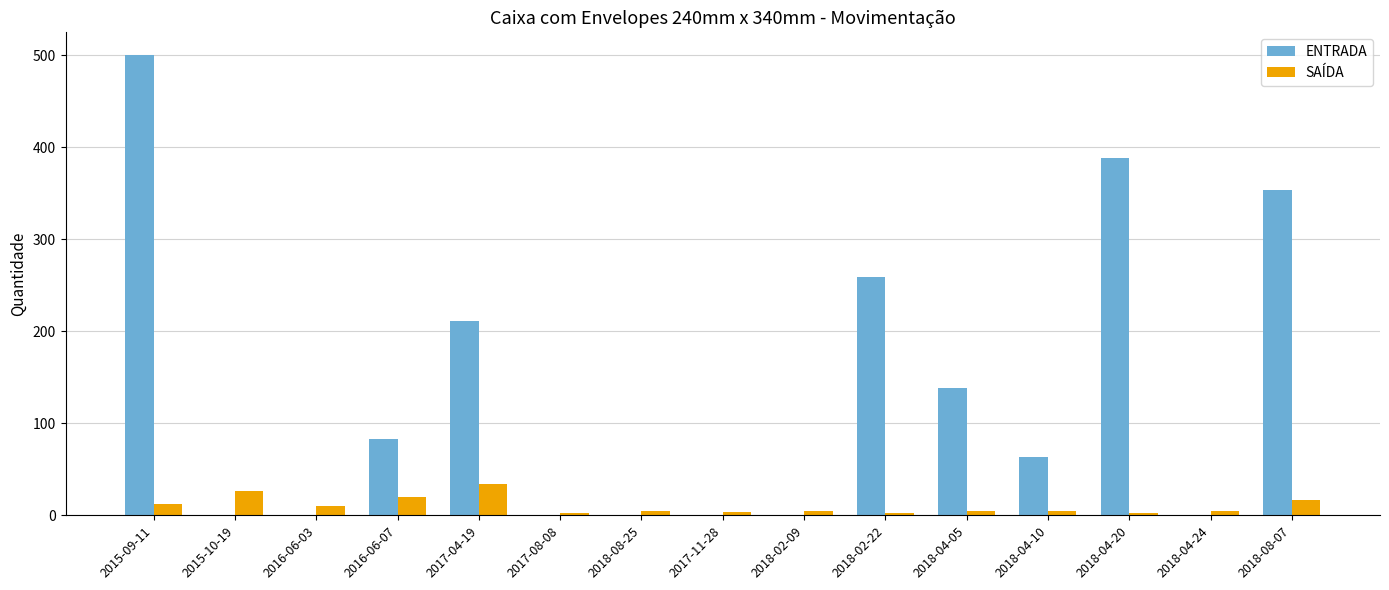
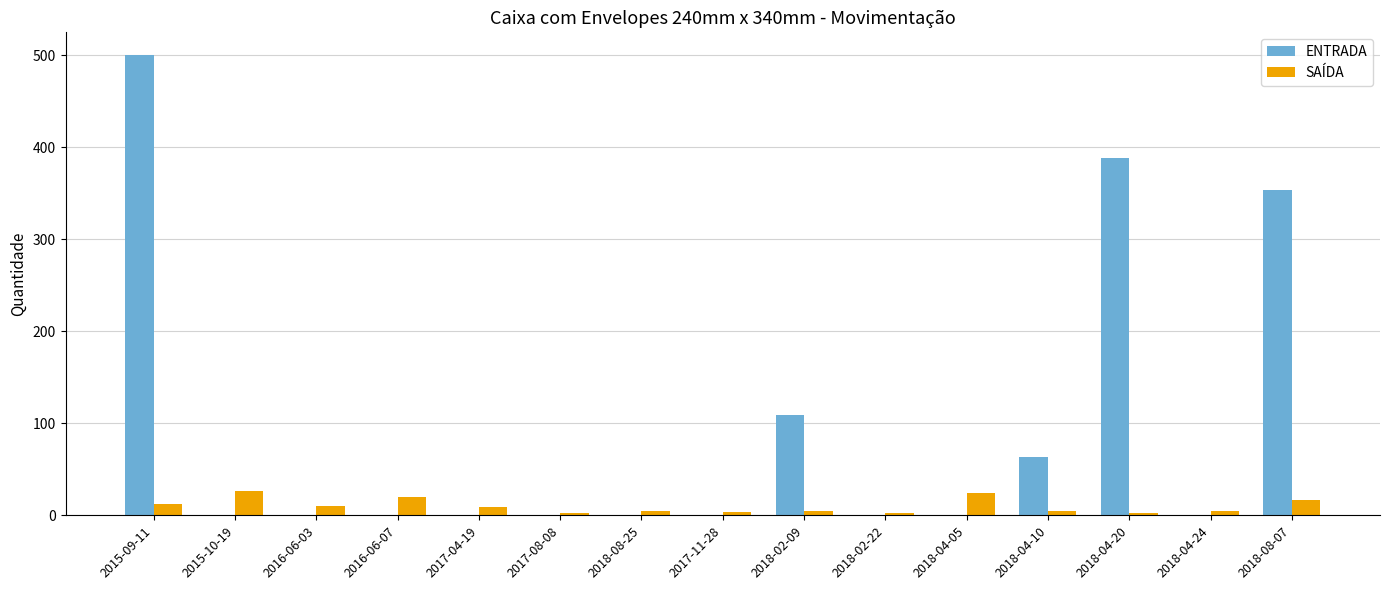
ENTRADA, 2016-06-07: 80 -> 0
ENTRADA, 2017-04-19: 210 -> 0
SAÍDA, 2017-04-19: 30 -> 10
ENTRADA, 2018-02-09: 0 -> 110
ENTRADA, 2018-02-22: 260 -> 0
ENTRADA, 2018-04-05: 140 -> 0
SAÍDA, 2018-04-05: 10 -> 20
